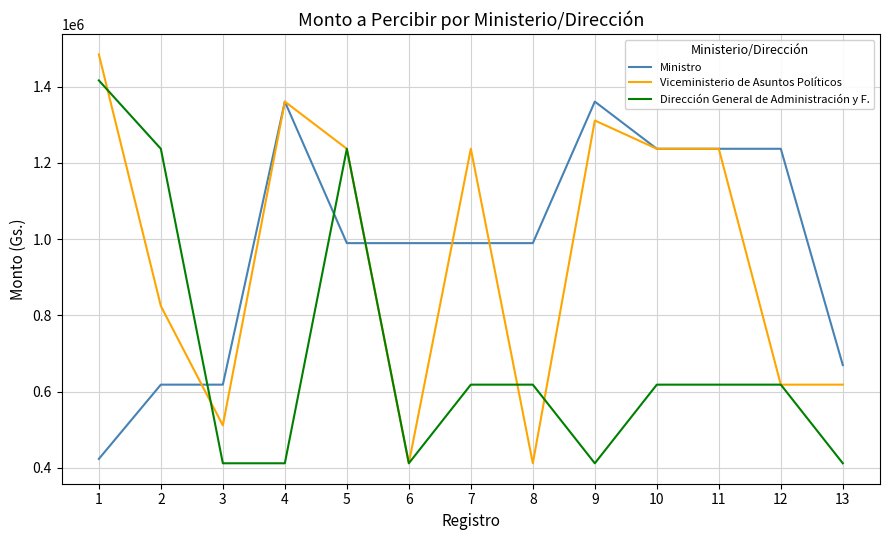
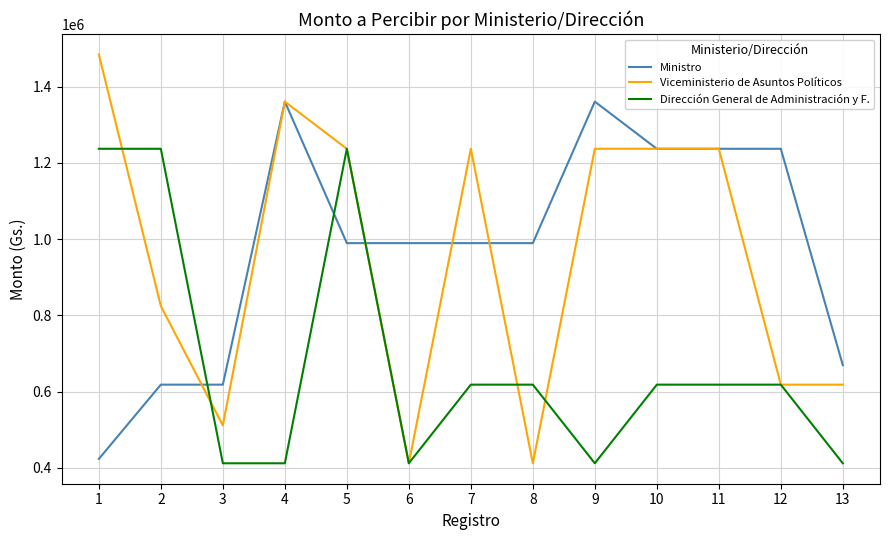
Dirección General de Administración y F., 1: 1420000 -> 1240000
Viceministerio de Asuntos Políticos, 9: 1310000 -> 1240000
